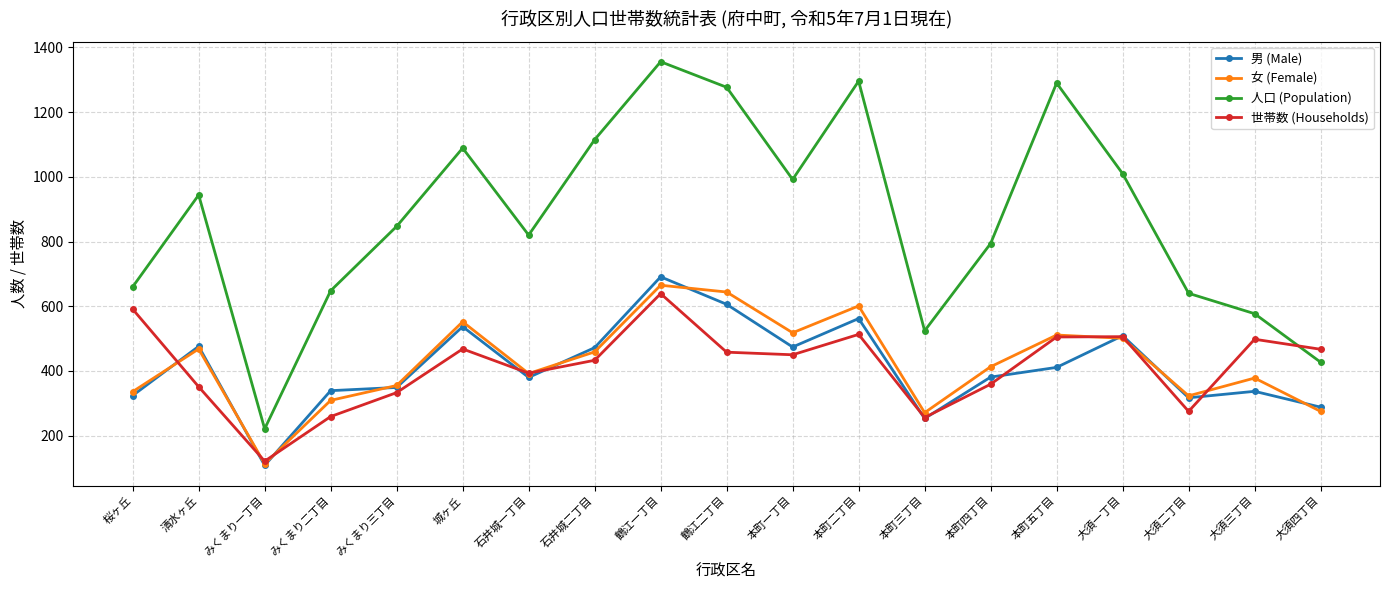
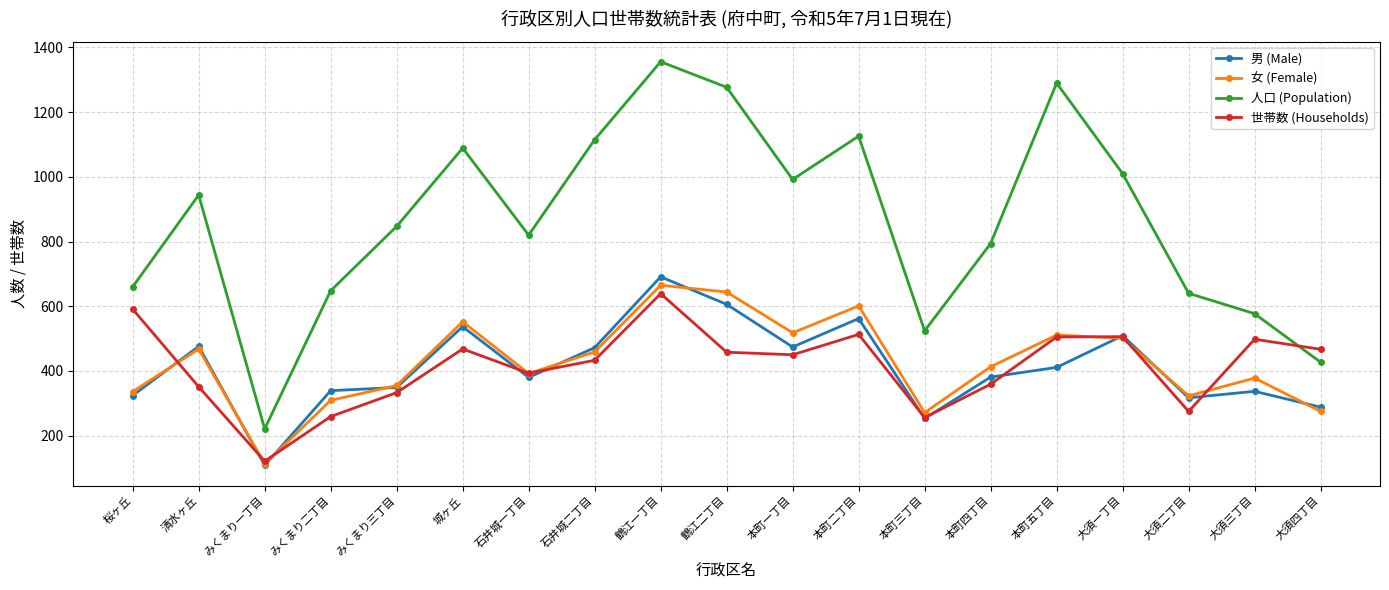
人口 (Population), 本町二丁目: 1300 -> 1130
